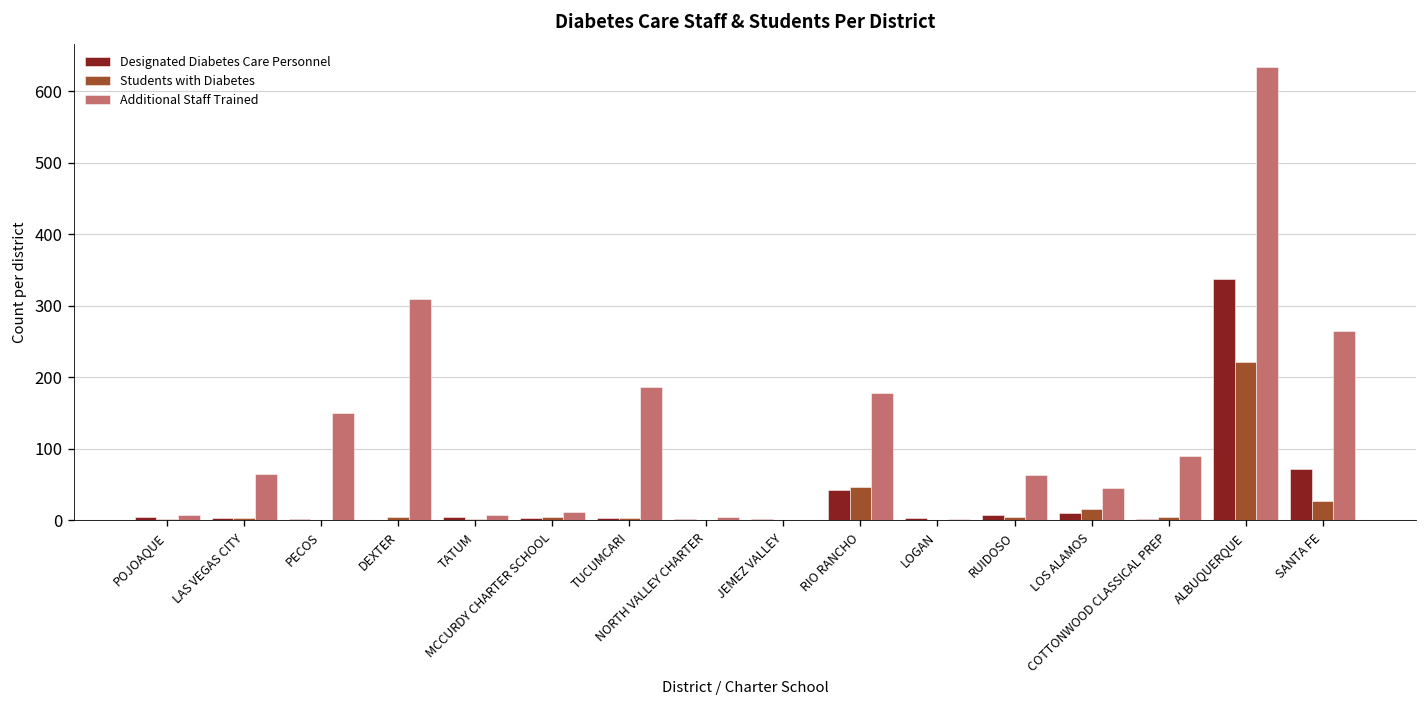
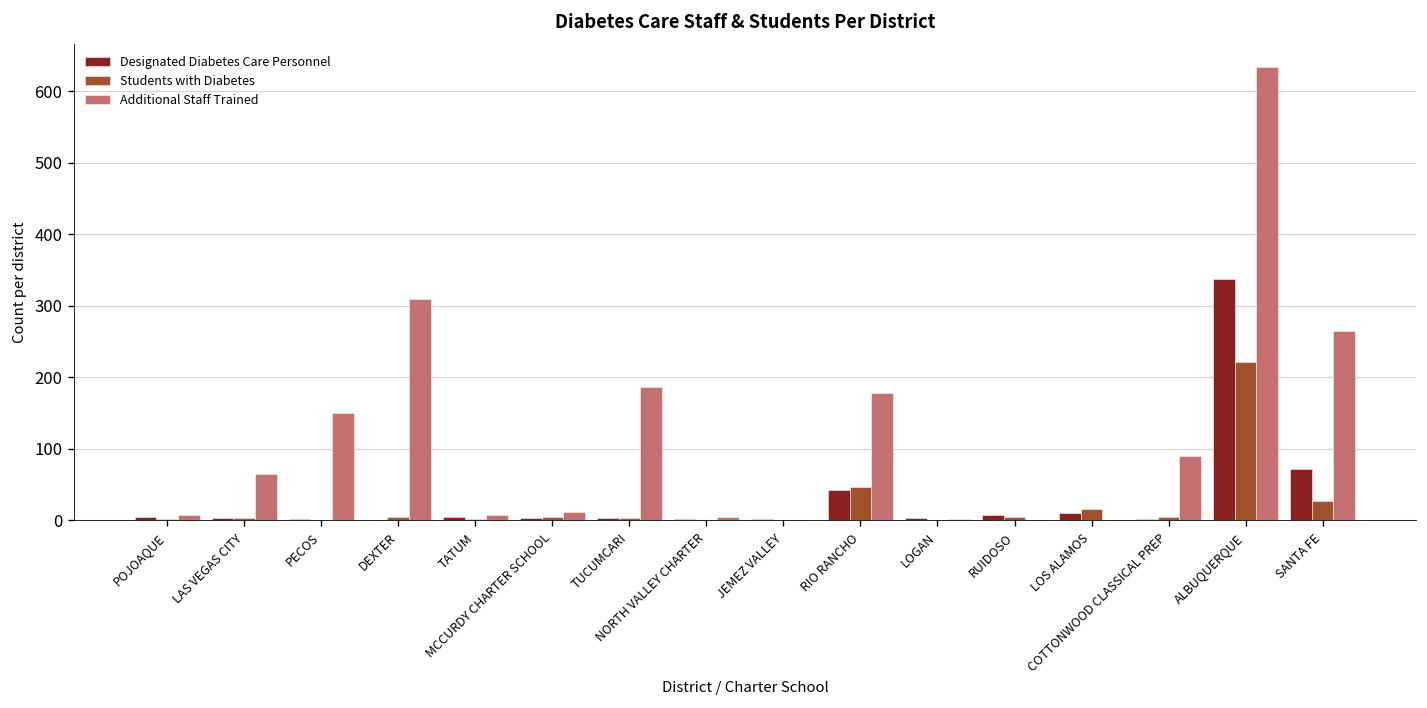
Additional Staff Trained, RUIDOSO: 60 -> 0
Additional Staff Trained, LOS ALAMOS: 50 -> 0
